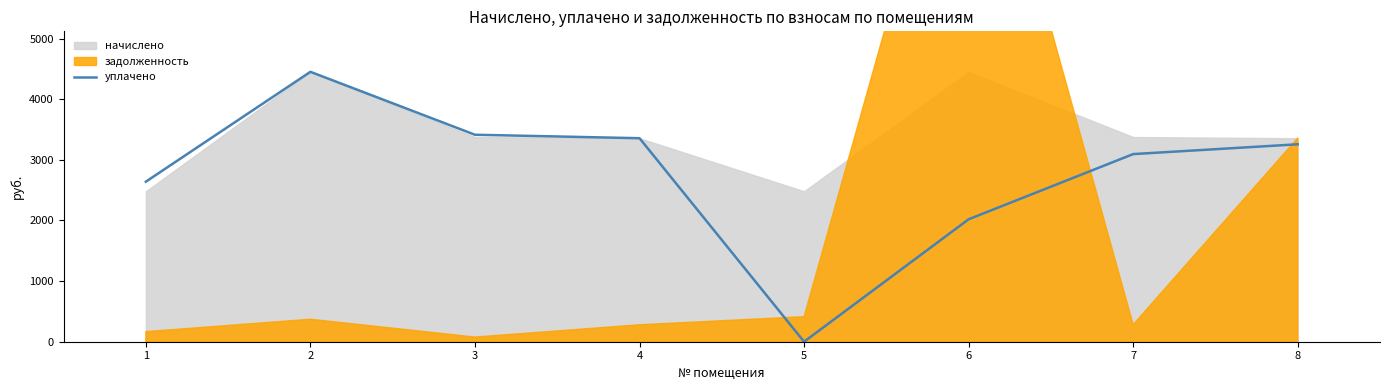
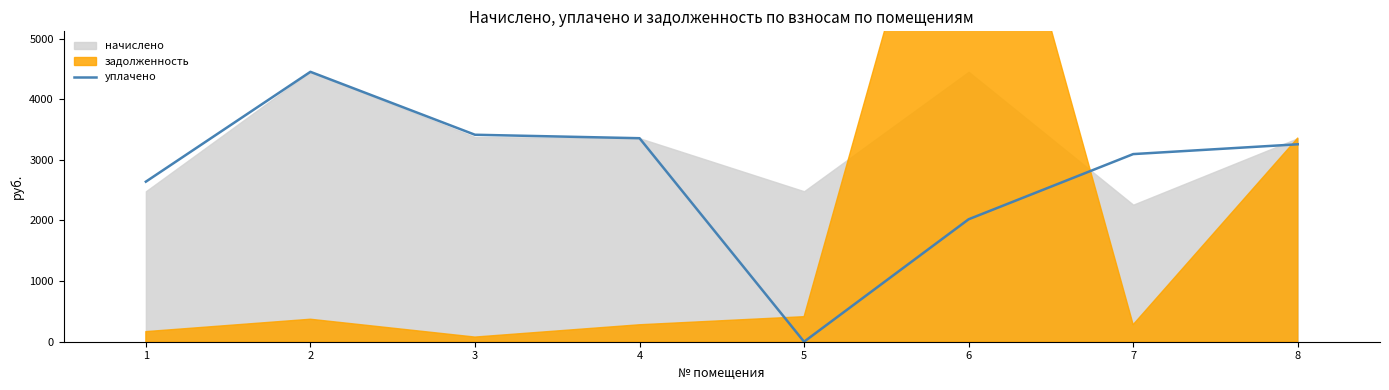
начислено, 7: 3400 -> 2300
